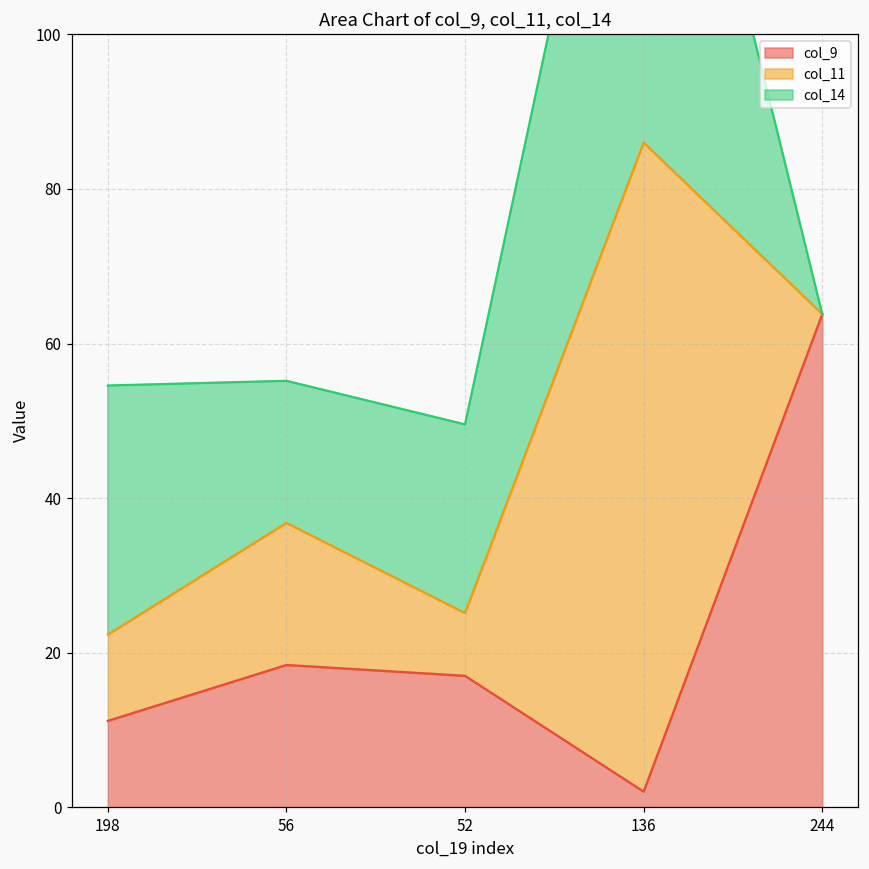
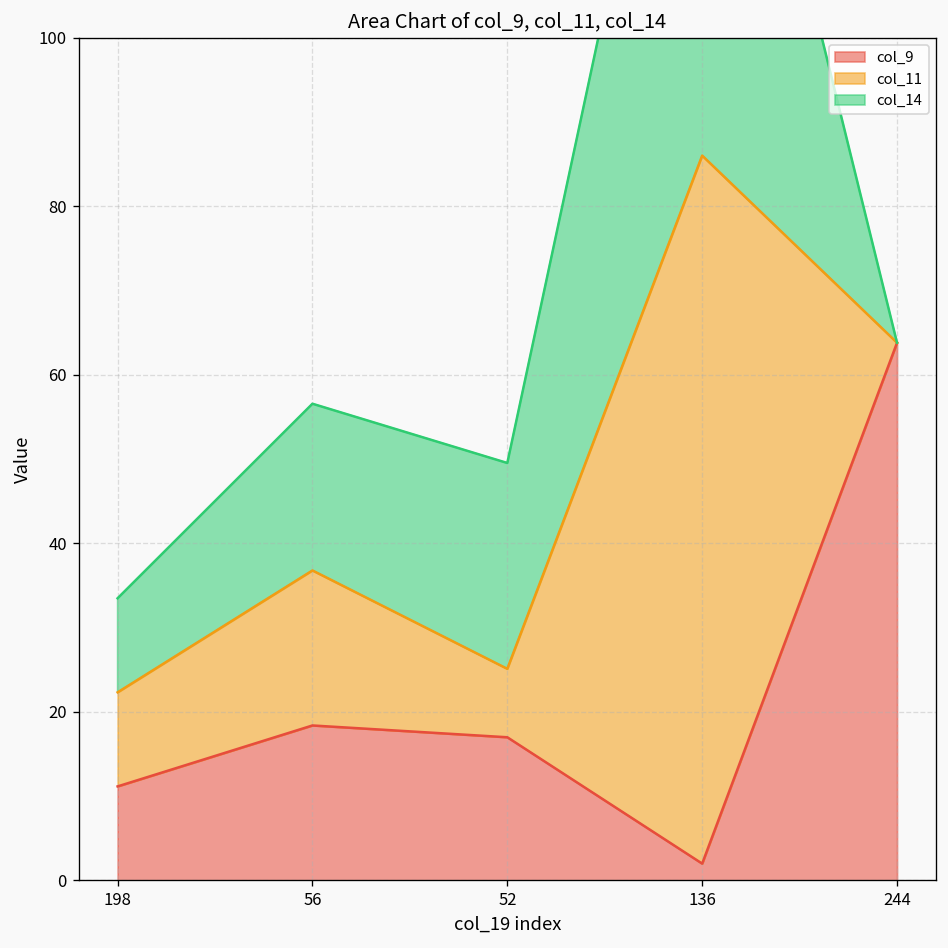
col_14, 198: 32 -> 11
col_14, 56: 18 -> 20
